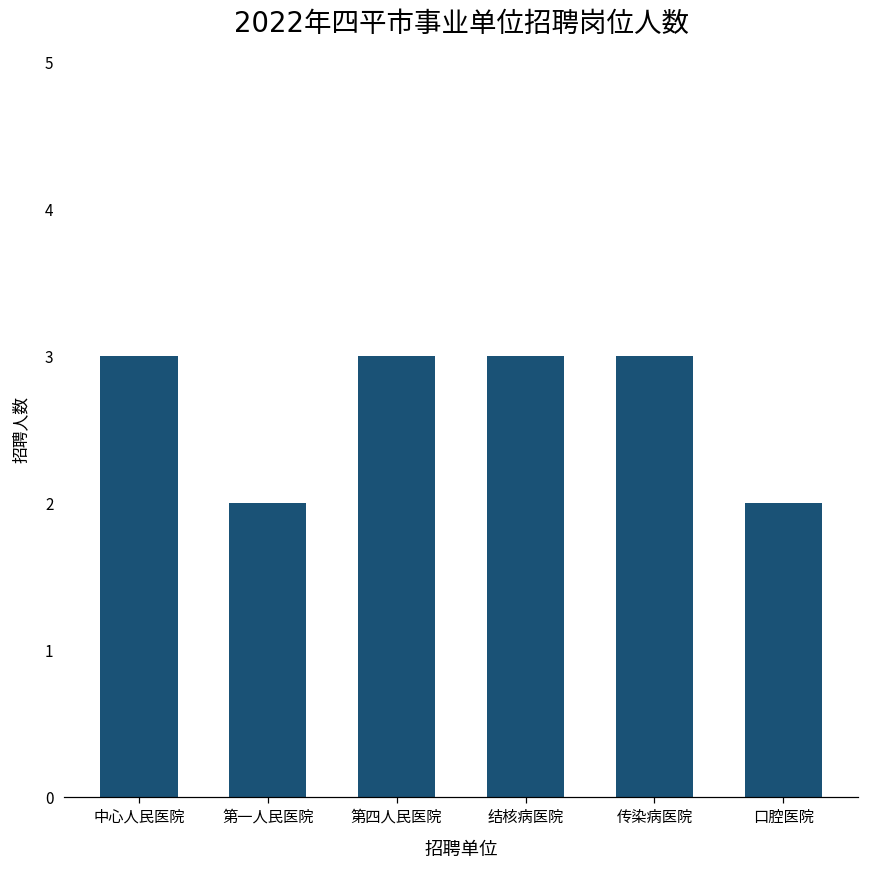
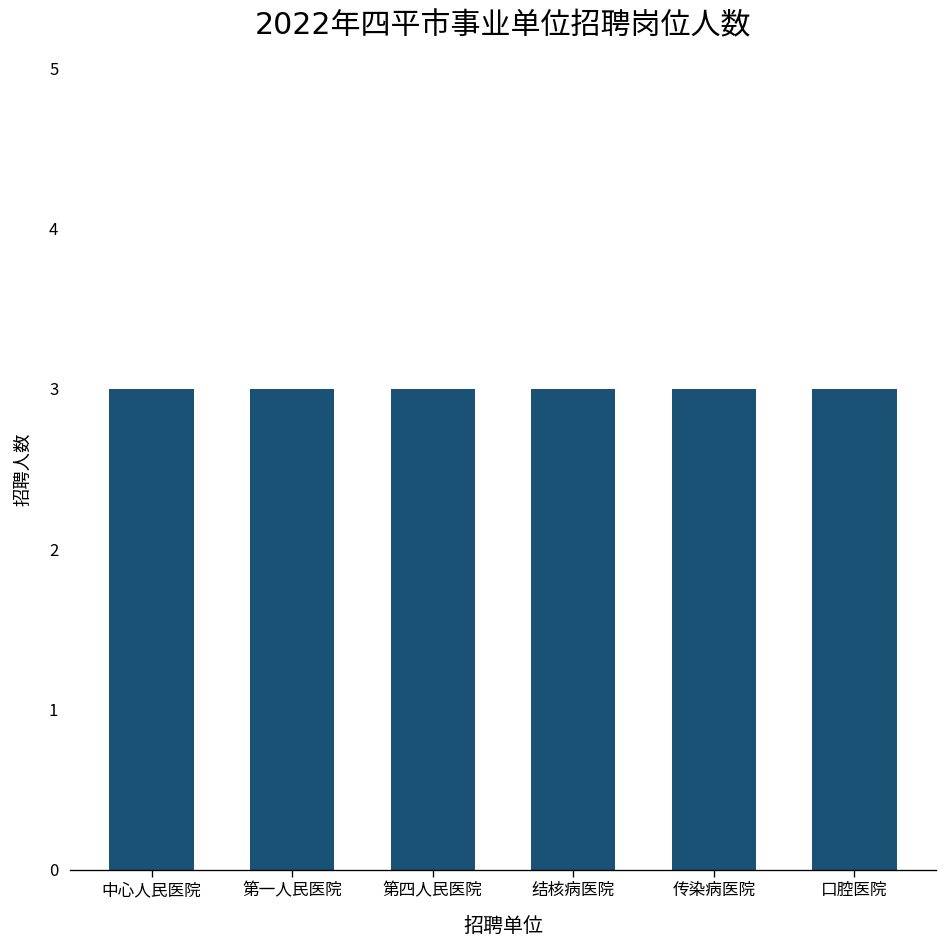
第一人民医院: 2 -> 3
口腔医院: 2 -> 3
